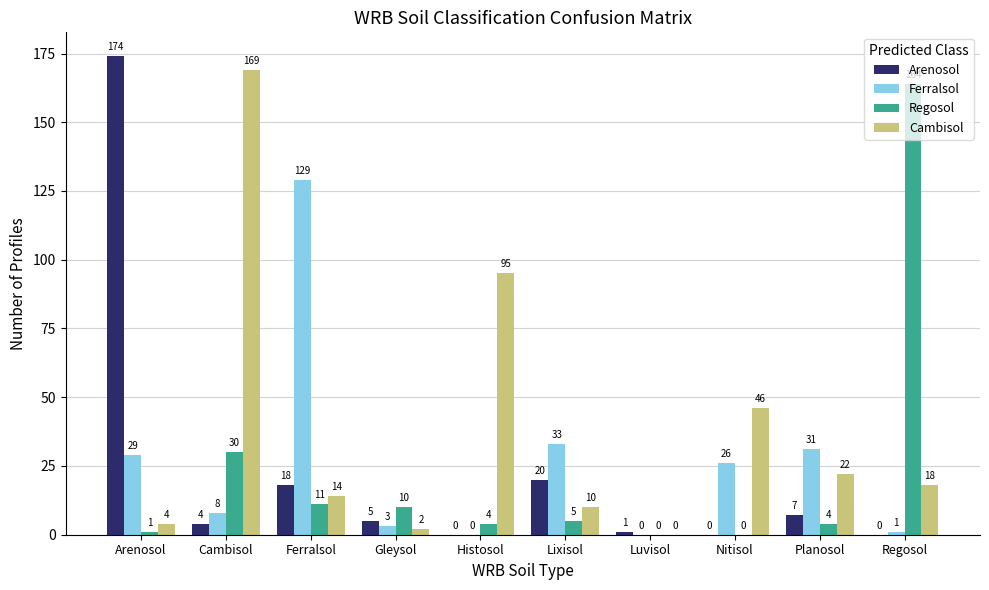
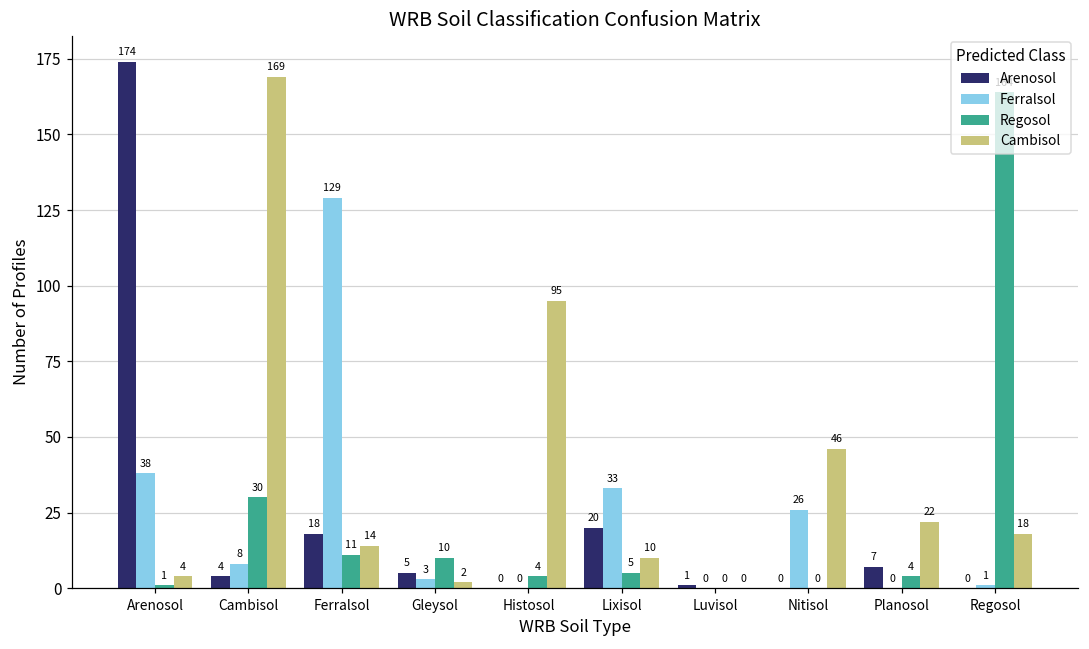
Ferralsol, Arenosol: 29 -> 38
Ferralsol, Planosol: 31 -> 0
